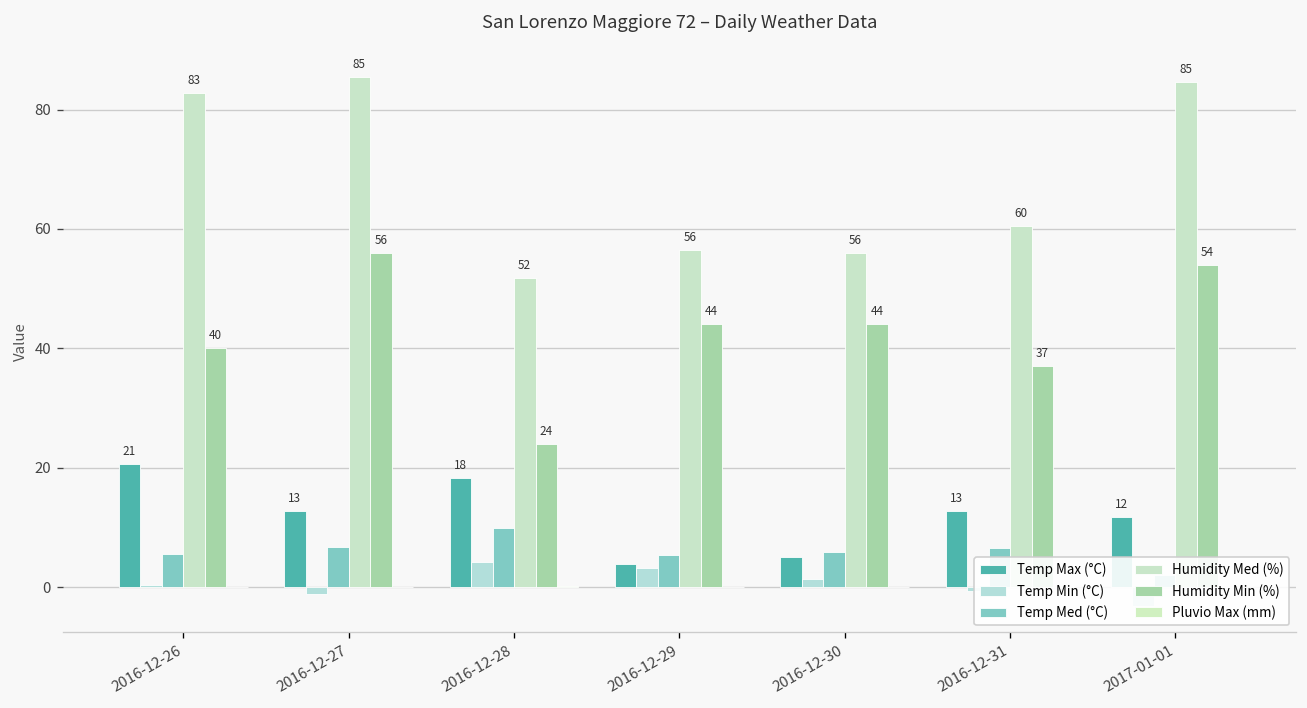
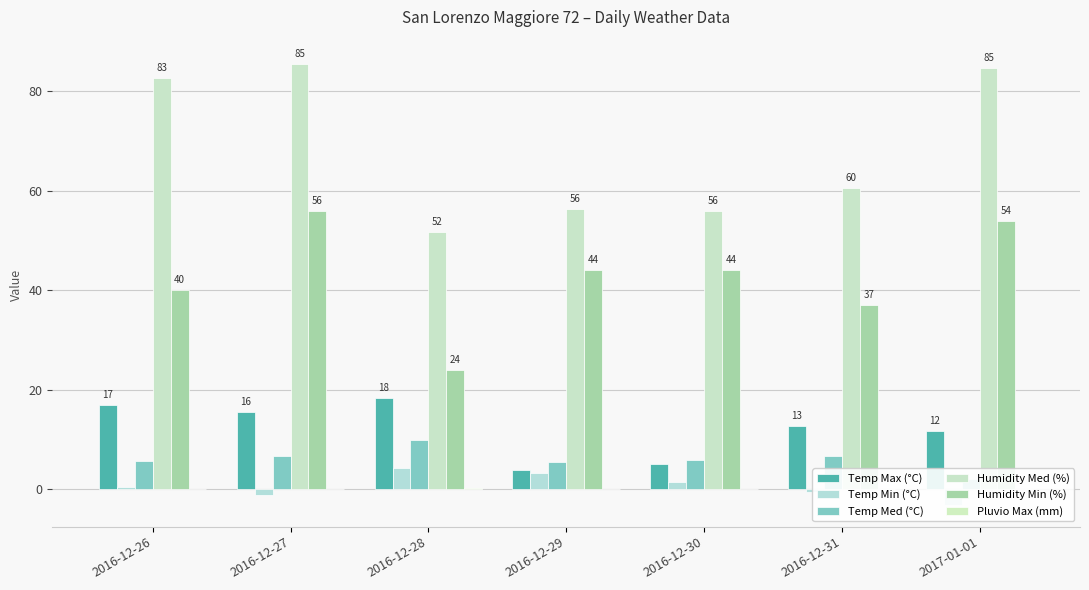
Temp Max (°C), 2016-12-26: 21 -> 17
Temp Max (°C), 2016-12-27: 13 -> 16
